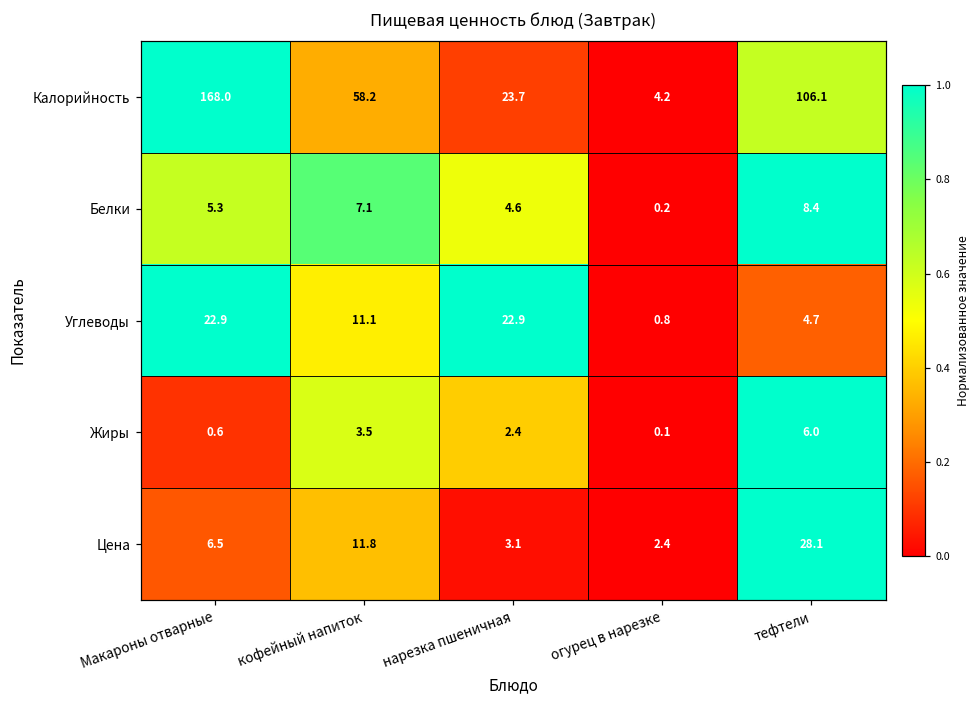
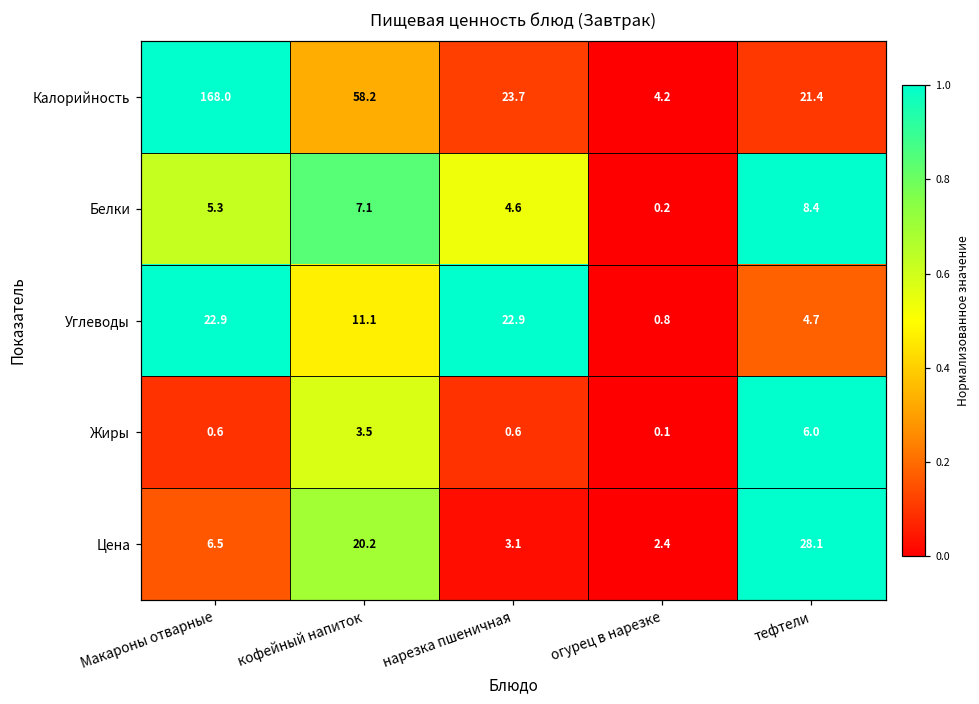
Калорийность, тефтели: 106.1 -> 21.4
Жиры, нарезка пшеничная: 2.4 -> 0.6
Цена, кофейный напиток: 11.8 -> 20.2
